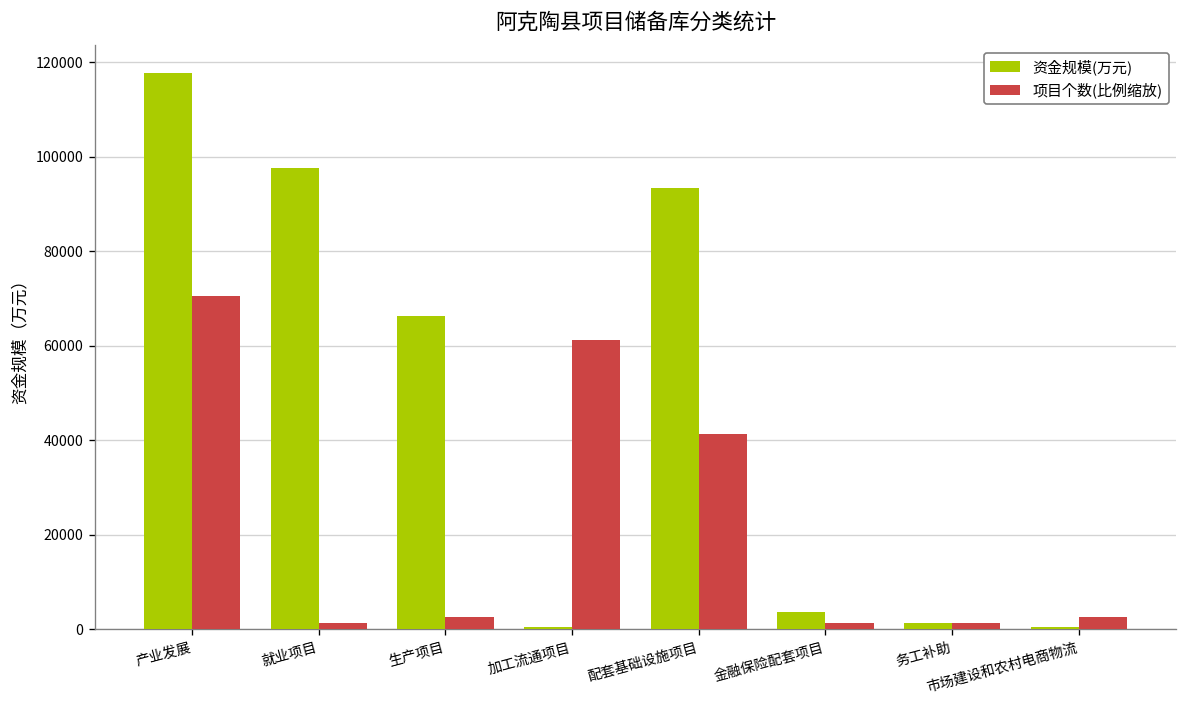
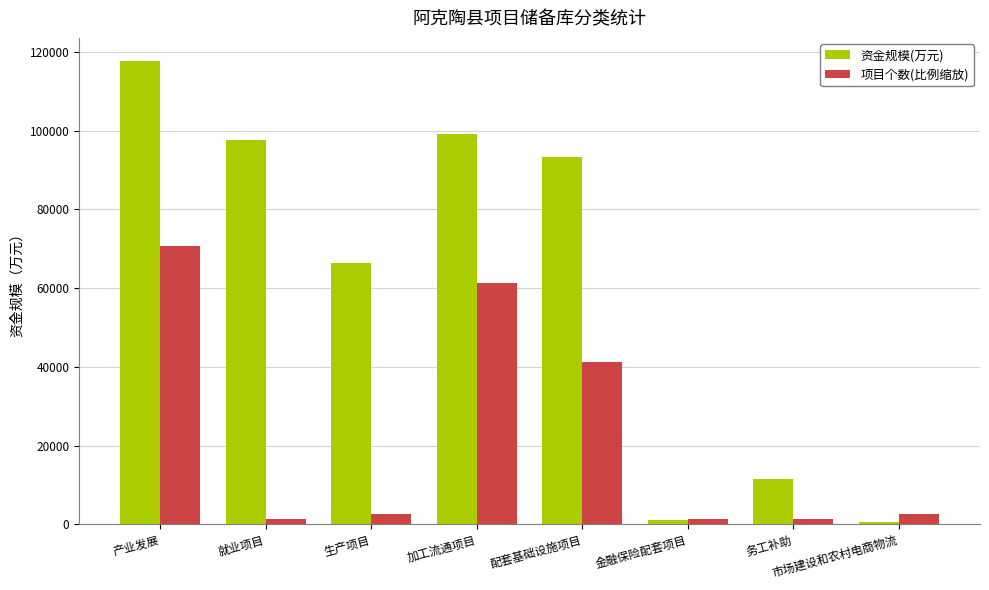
资金规模(万元), 加工流通项目: 0 -> 99000
资金规模(万元), 金融保险配套项目: 4000 -> 1000
资金规模(万元), 务工补助: 1000 -> 12000
